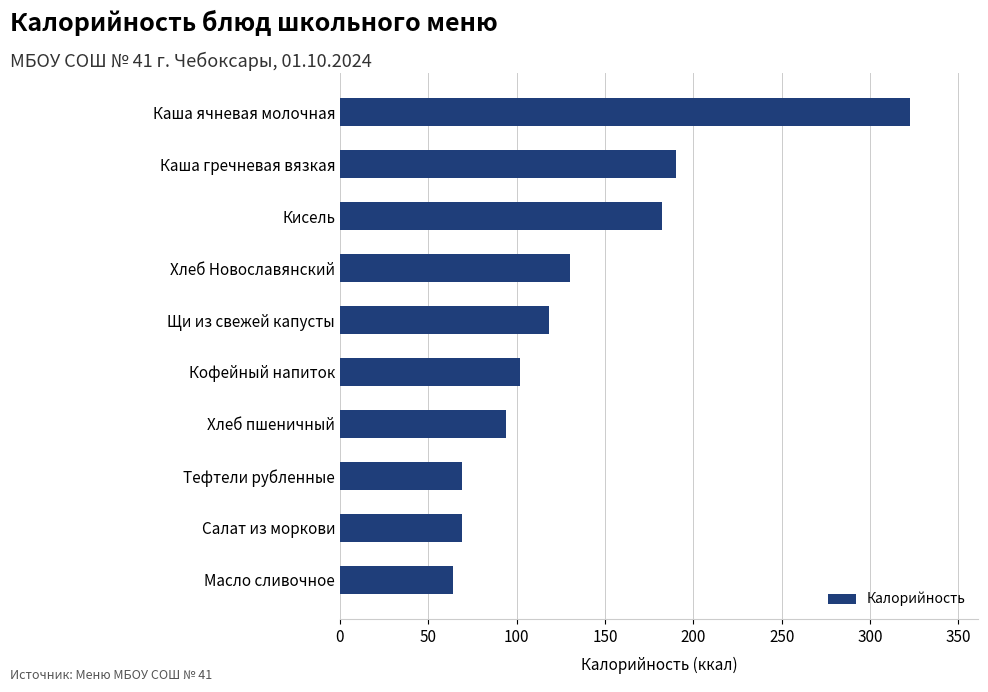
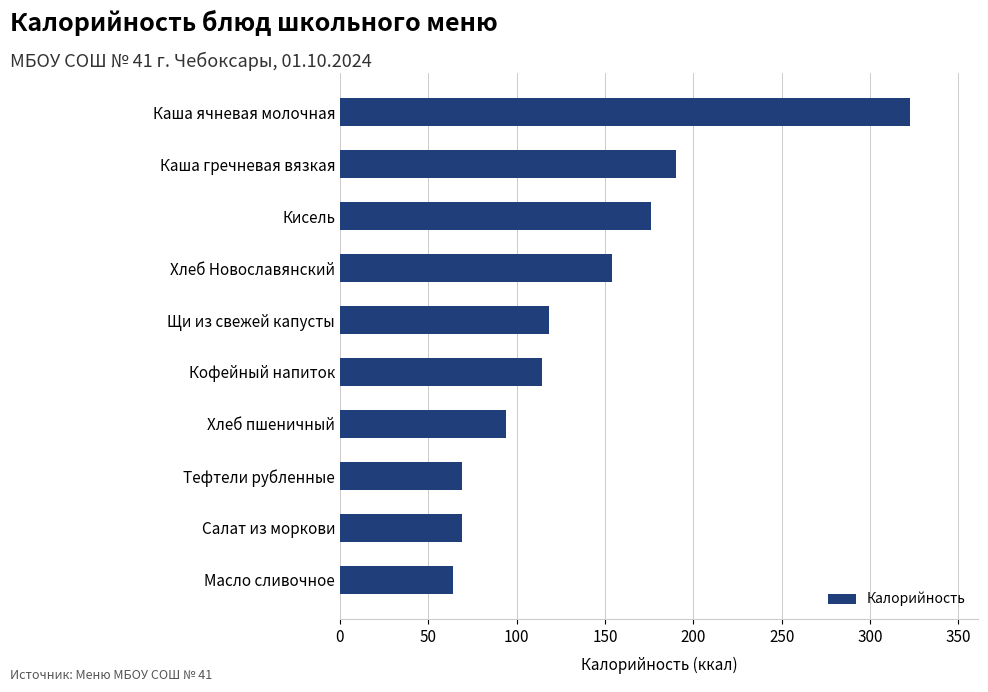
Кисель: 182 -> 176
Хлеб Новославянский: 130 -> 154
Кофейный напиток: 102 -> 114
